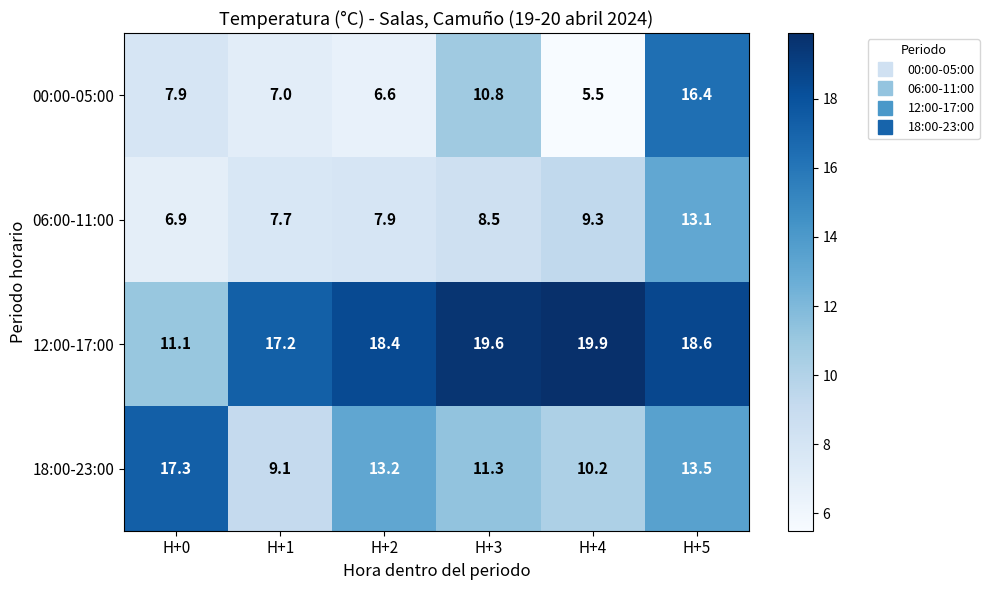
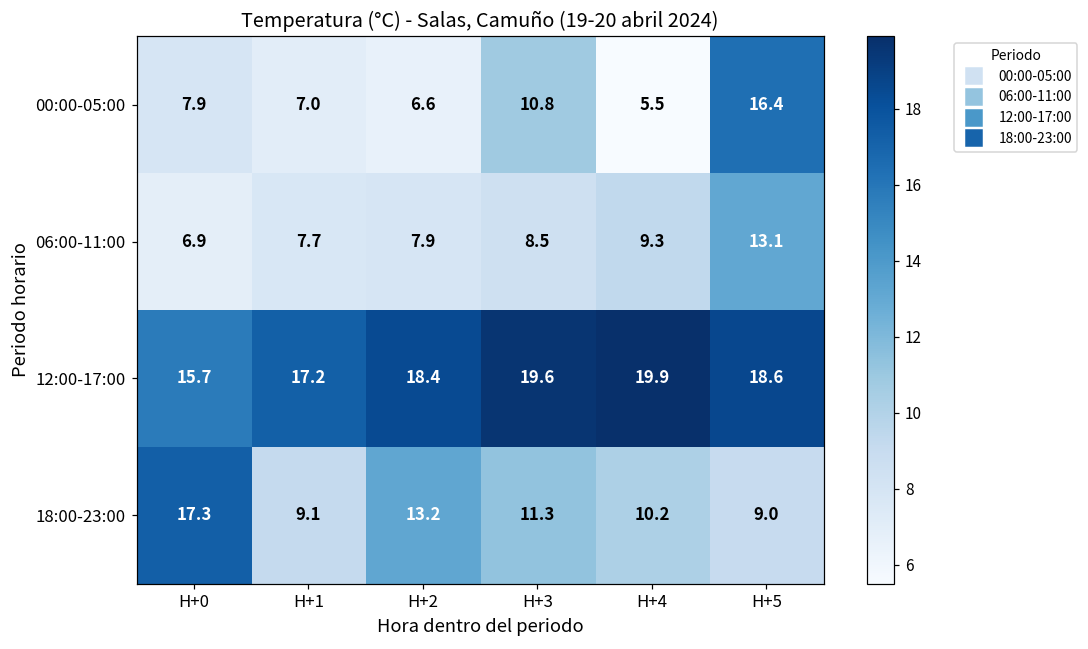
12:00-17:00, H+0: 11.1 -> 15.7
18:00-23:00, H+5: 13.5 -> 9.0
